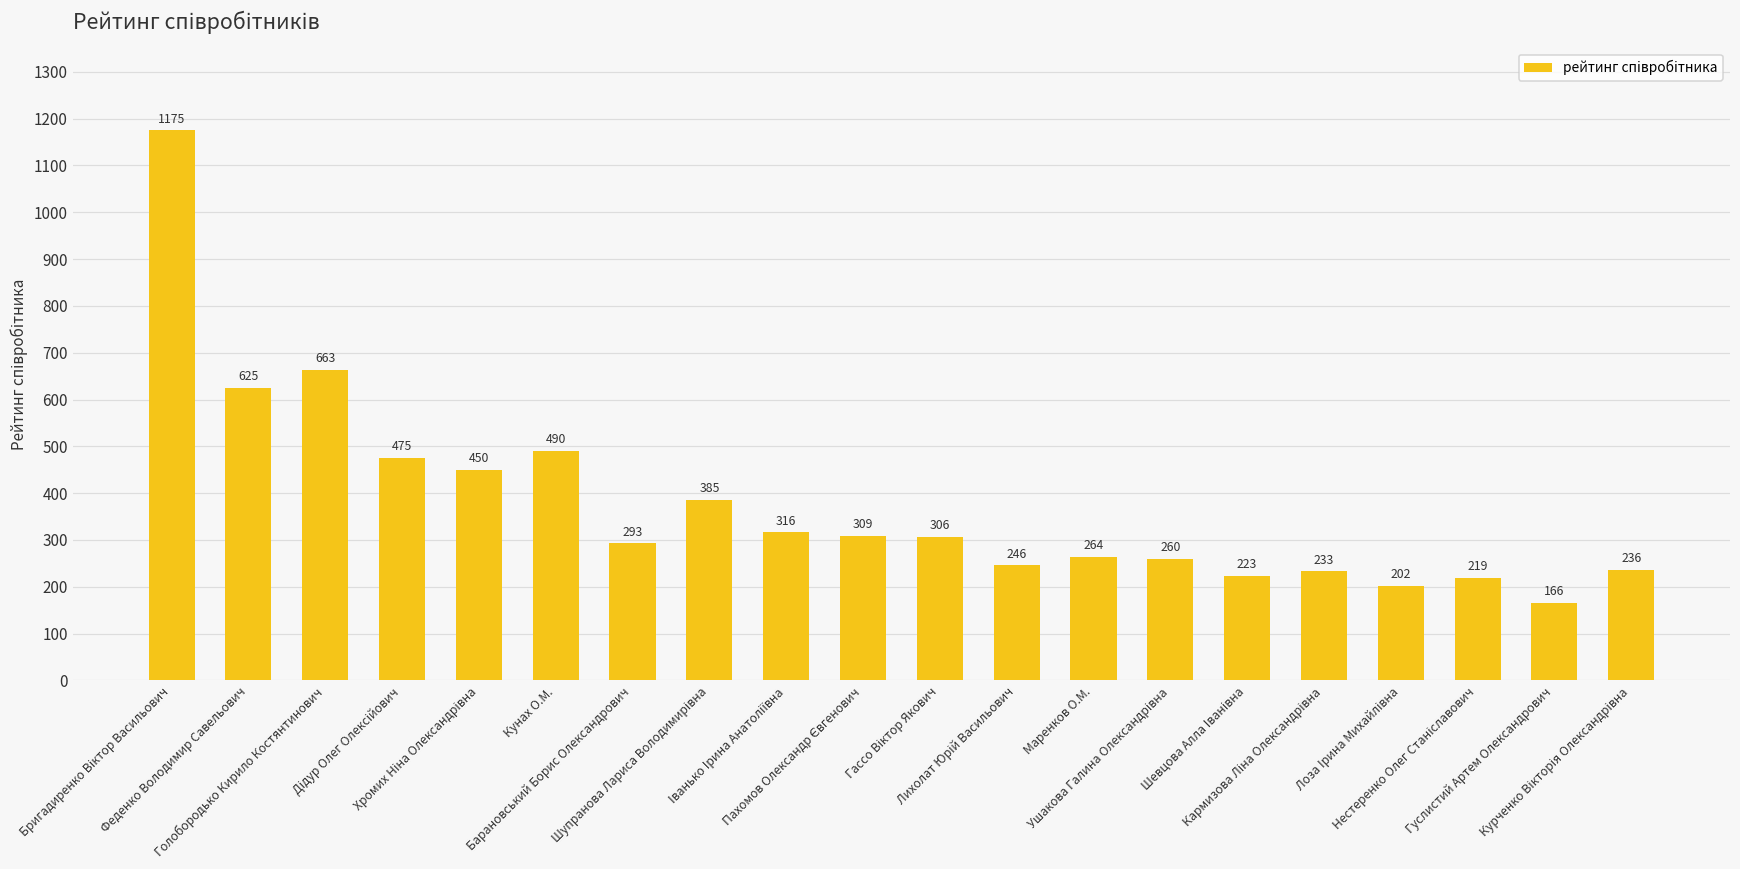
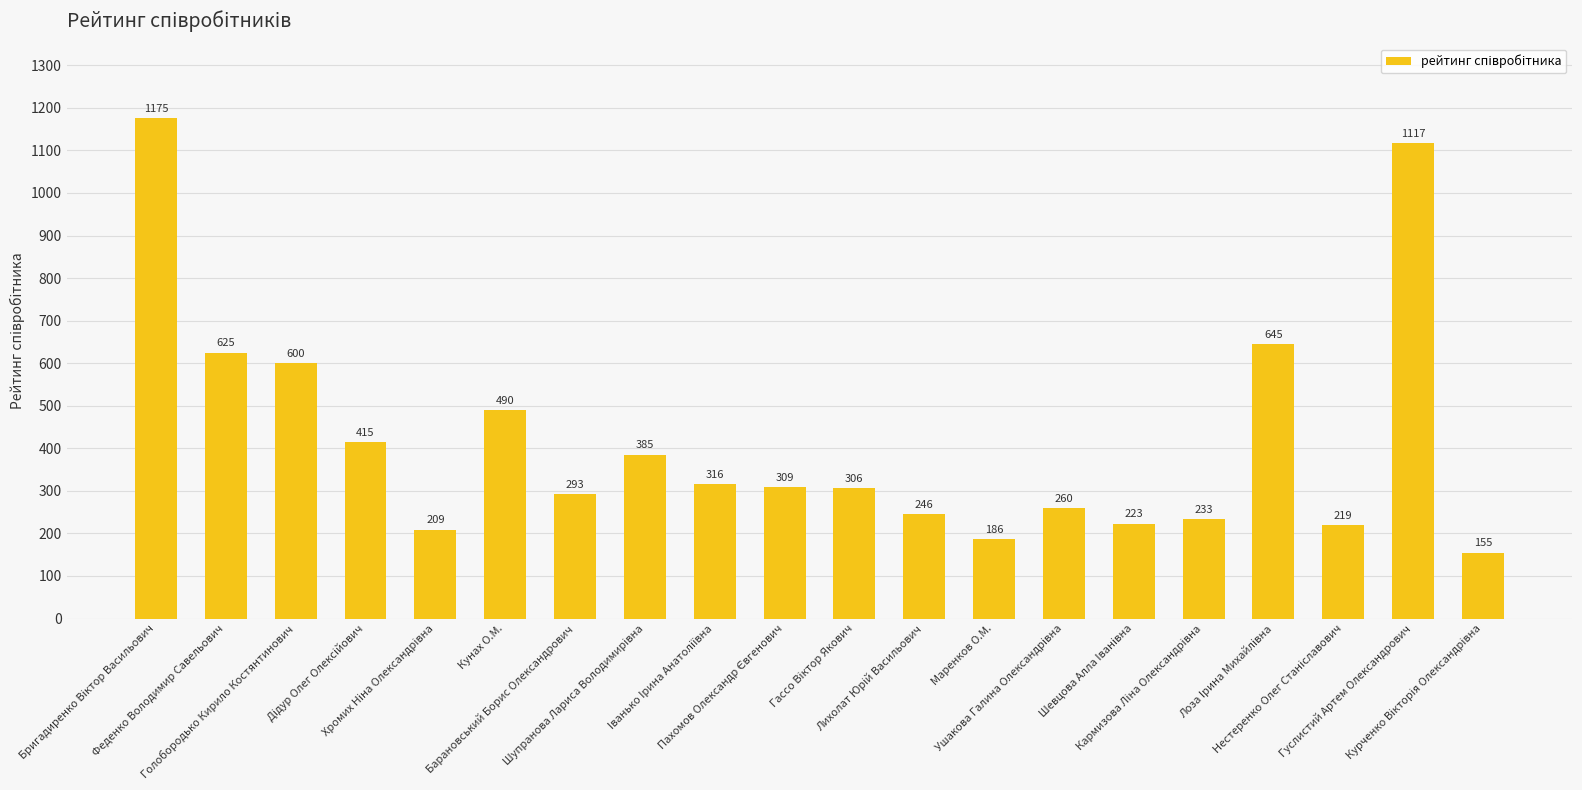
Голобородько Кирило Костянтинович: 663 -> 600
Дідур Олег Олексійович: 475 -> 415
Хромих Ніна Олександрівна: 450 -> 209
Маренков О.М.: 264 -> 186
Лоза Ірина Михайлівна: 202 -> 645
Гуслистий Артем Олександрович: 166 -> 1117
Курченко Вікторія Олександрівна: 236 -> 155
